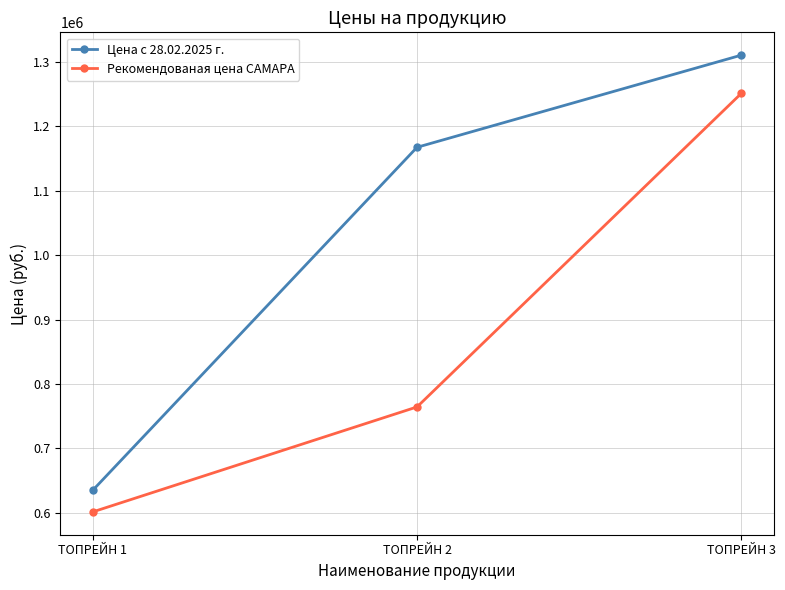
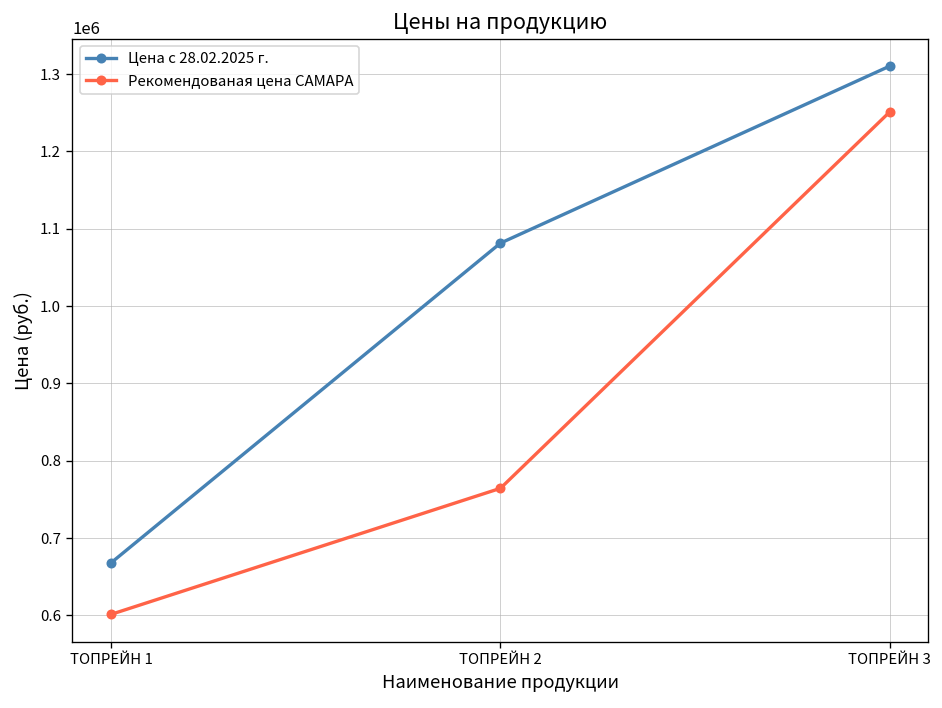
Цена с 28.02.2025 г., ТОПРЕЙН 1: 640000 -> 670000
Цена с 28.02.2025 г., ТОПРЕЙН 2: 1170000 -> 1080000
